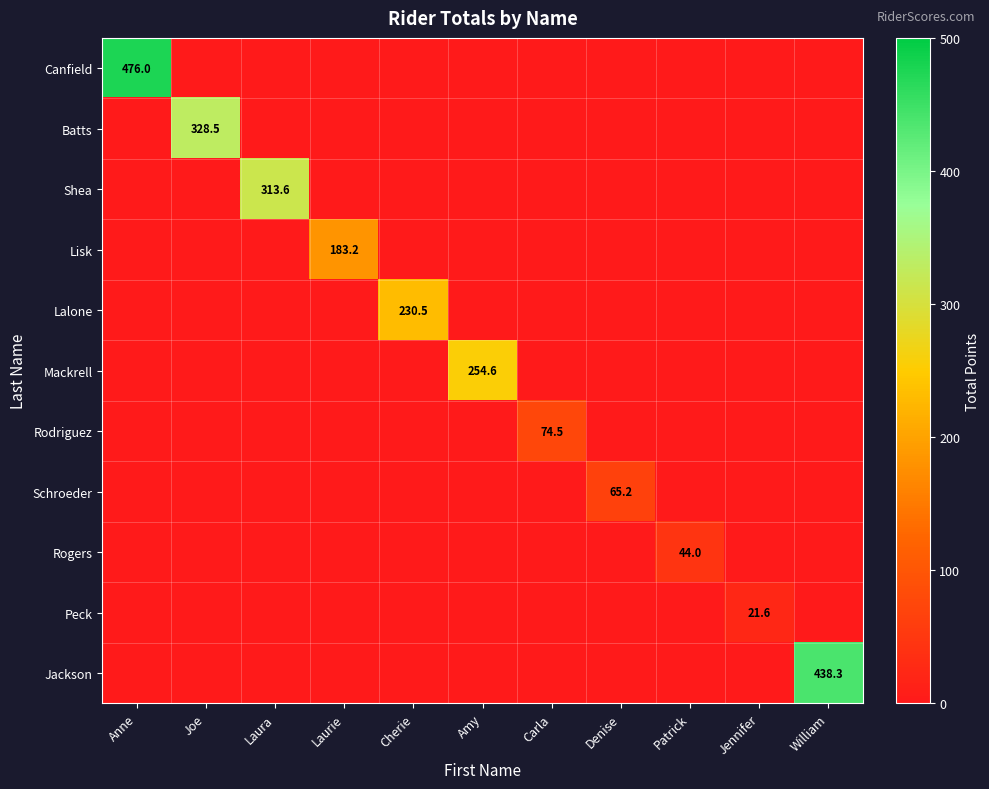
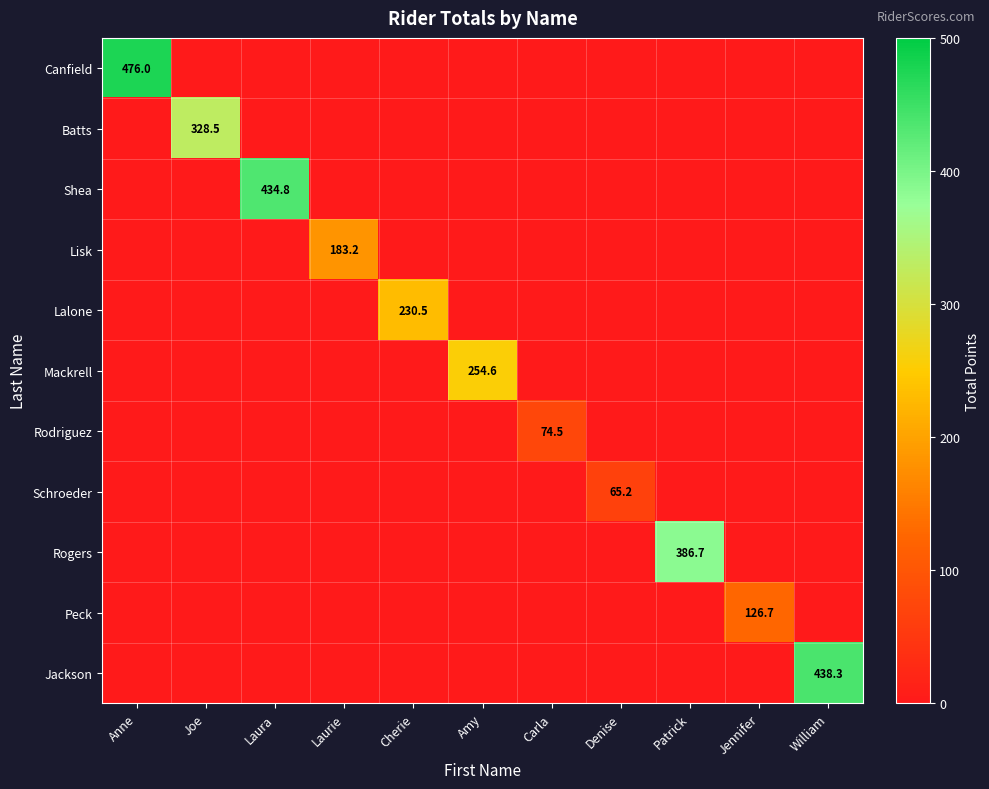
Shea, Laura: 313.6 -> 434.8
Rogers, Patrick: 44.0 -> 386.7
Peck, Jennifer: 21.6 -> 126.7
